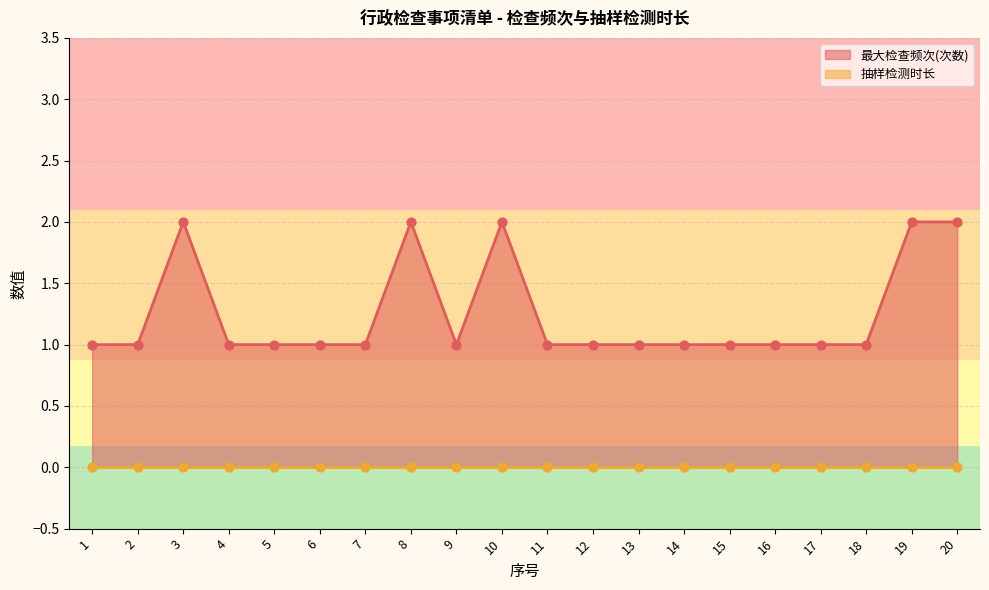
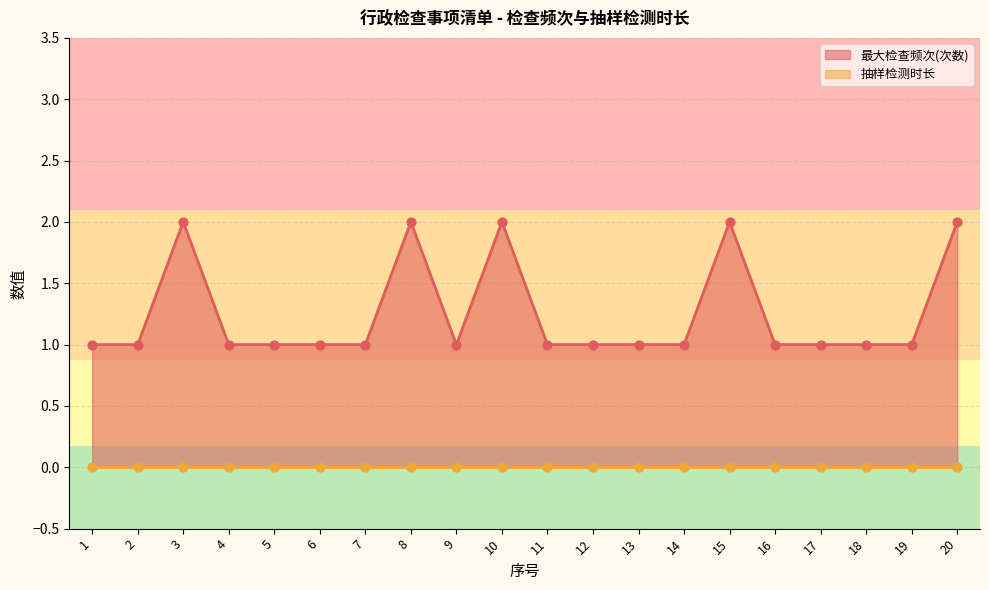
最大检查频次(次数), 15: 1 -> 2
最大检查频次(次数), 19: 2 -> 1
